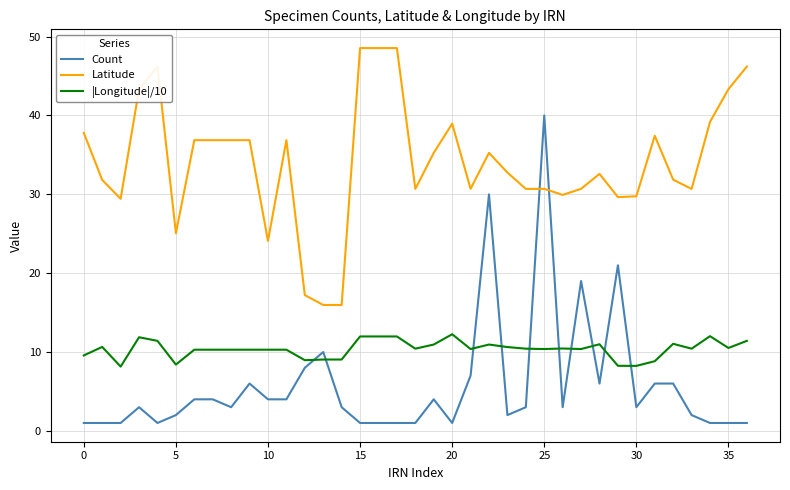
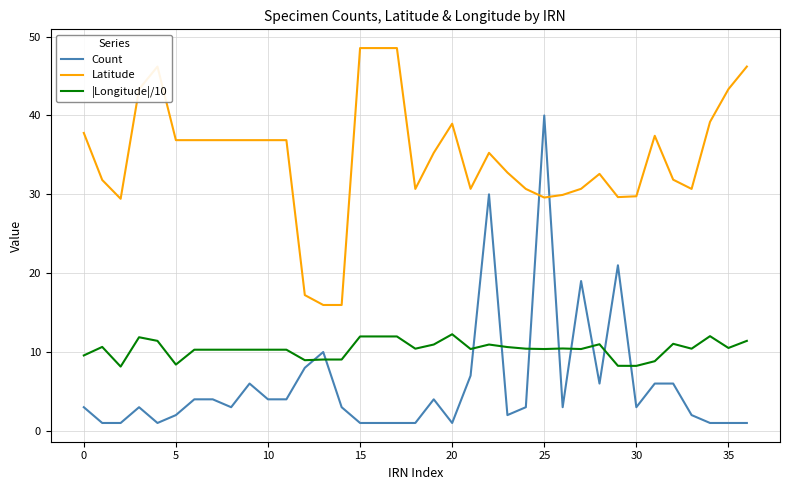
Count, 0: 1 -> 3
Latitude, 5: 25 -> 37
Latitude, 10: 24 -> 37
Latitude, 25: 31 -> 30
